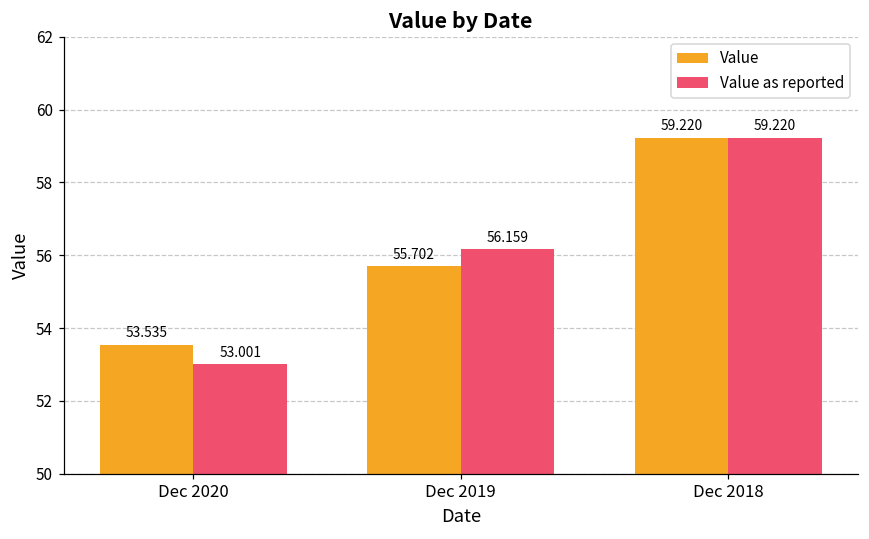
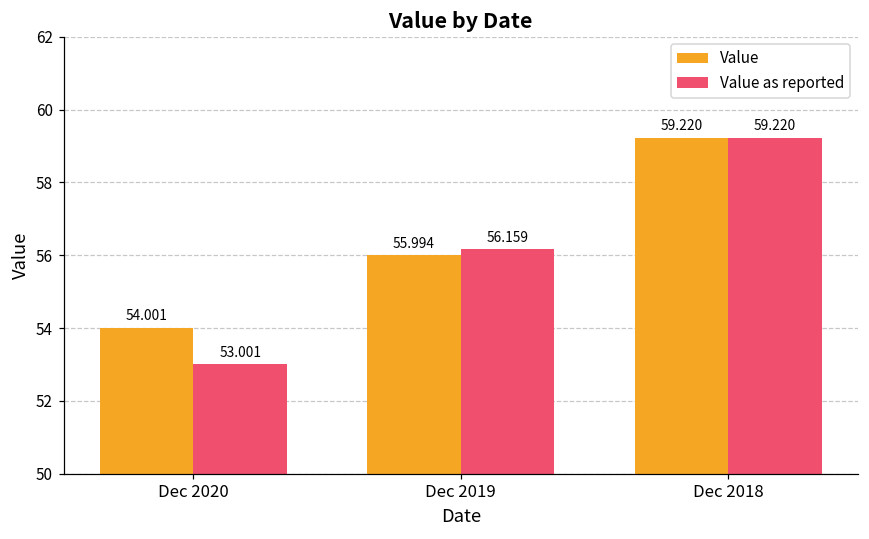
Value, Dec 2020: 53.535 -> 54.001
Value, Dec 2019: 55.702 -> 55.994
